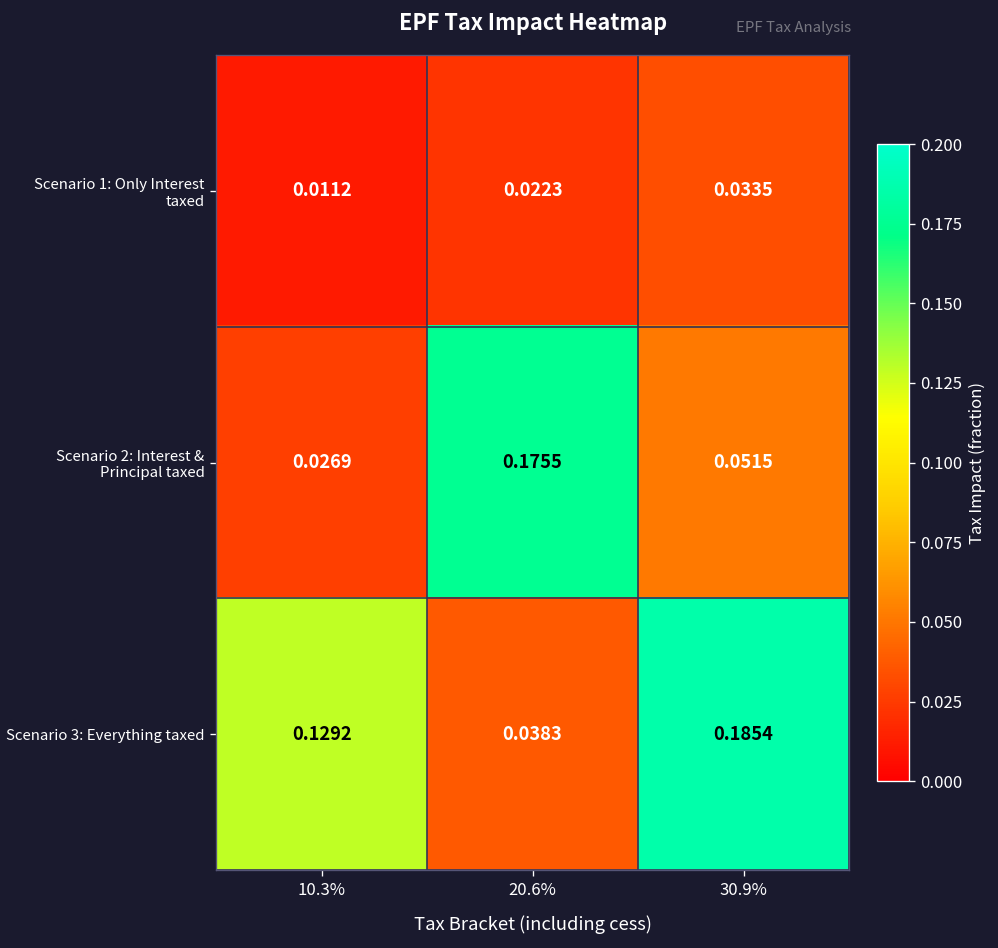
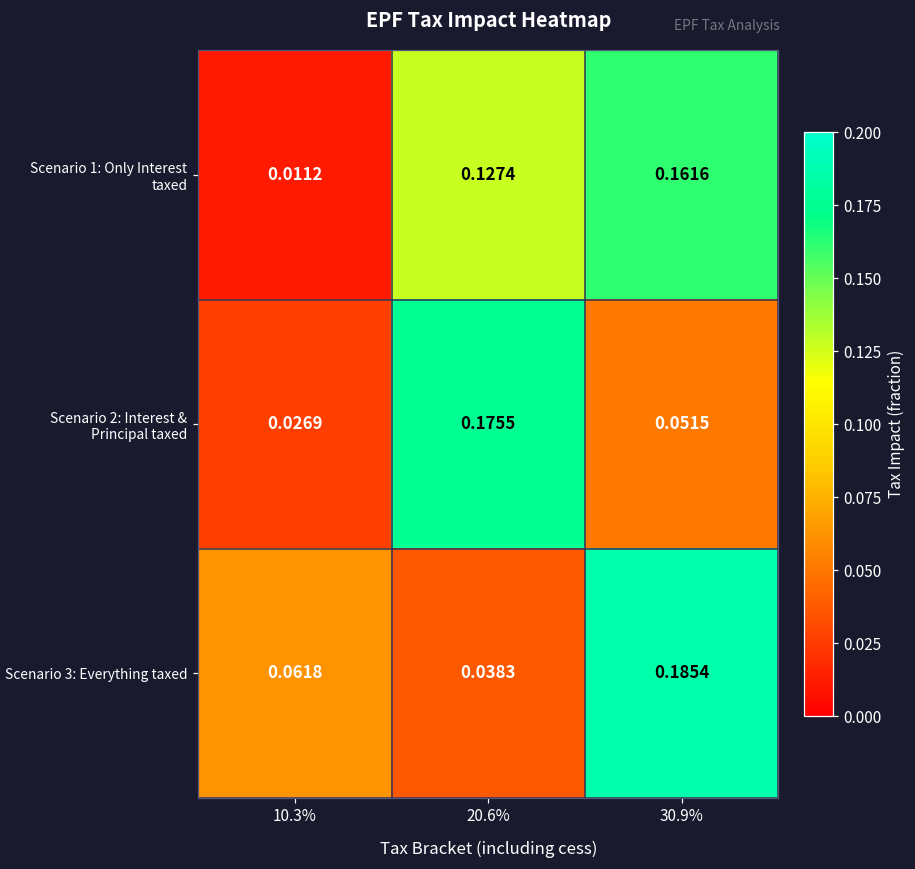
Scenario 1: Only Interest taxed, 20.6%: 0.0223 -> 0.1274
Scenario 1: Only Interest taxed, 30.9%: 0.0335 -> 0.1616
Scenario 3: Everything taxed, 10.3%: 0.1292 -> 0.0618
